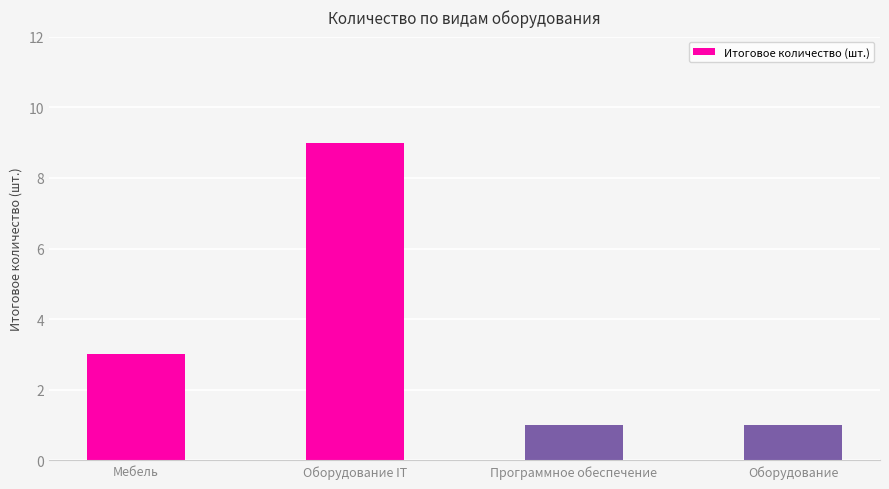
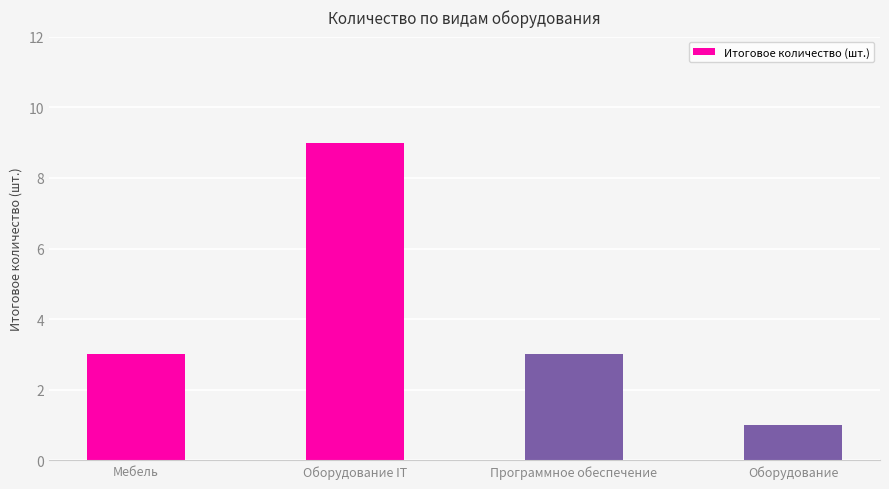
Программное обеспечение: 1 -> 3
